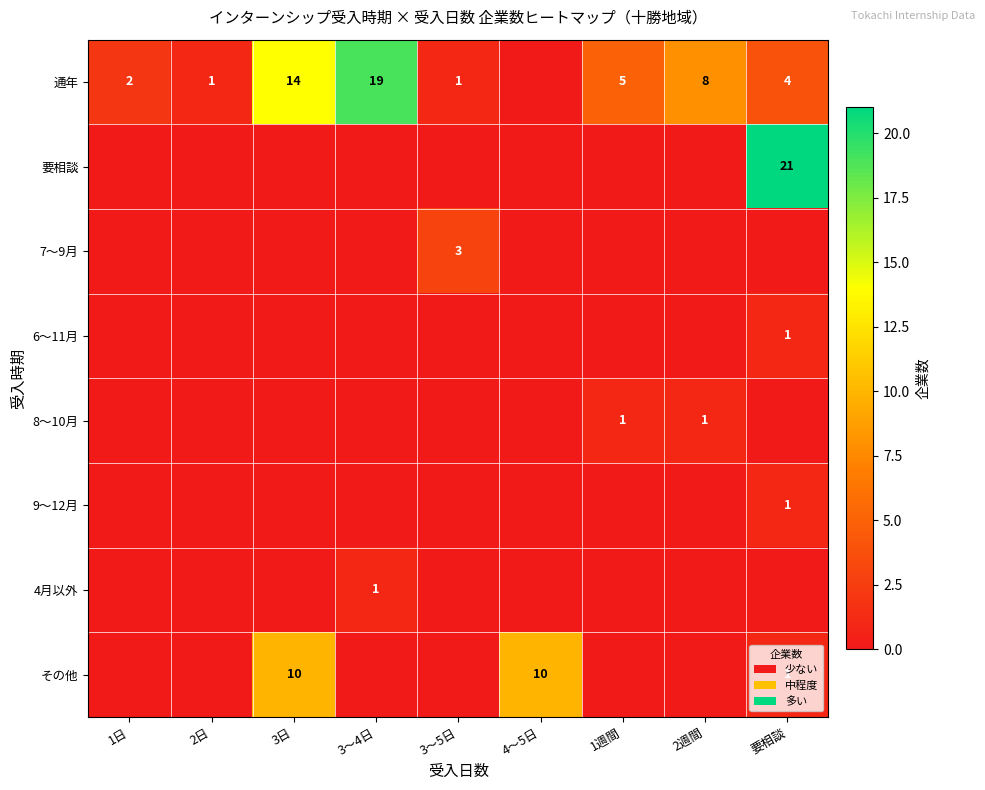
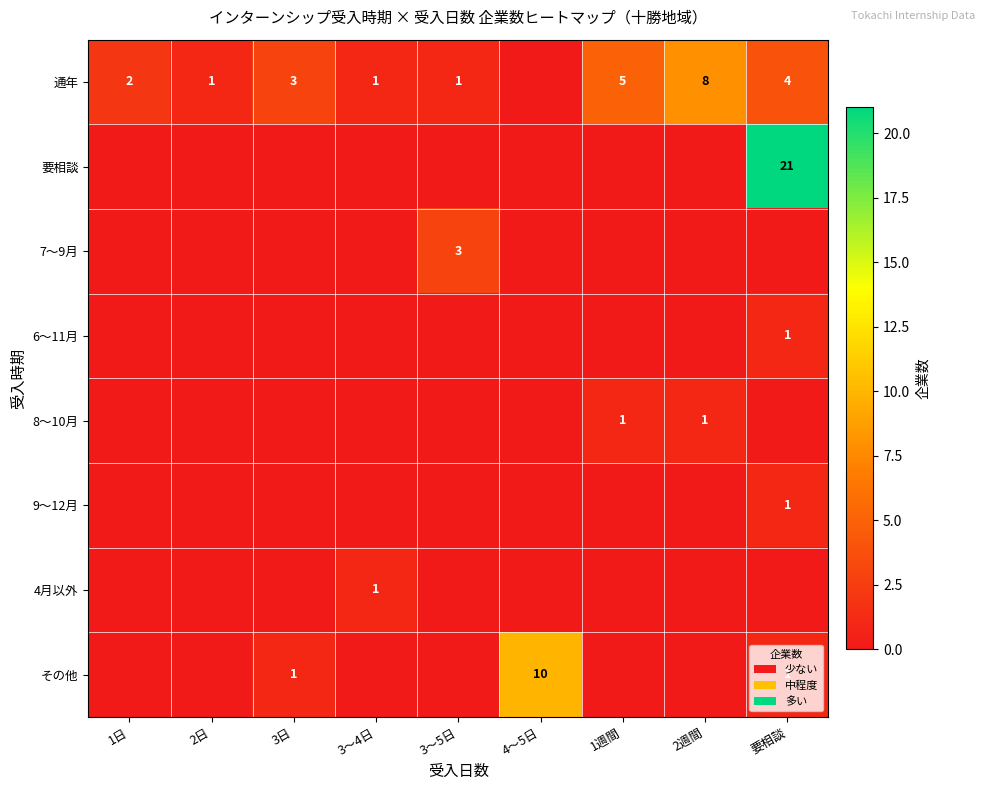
通年, 3日: 14 -> 3
通年, 3～4日: 19 -> 1
その他, 3日: 10 -> 1
